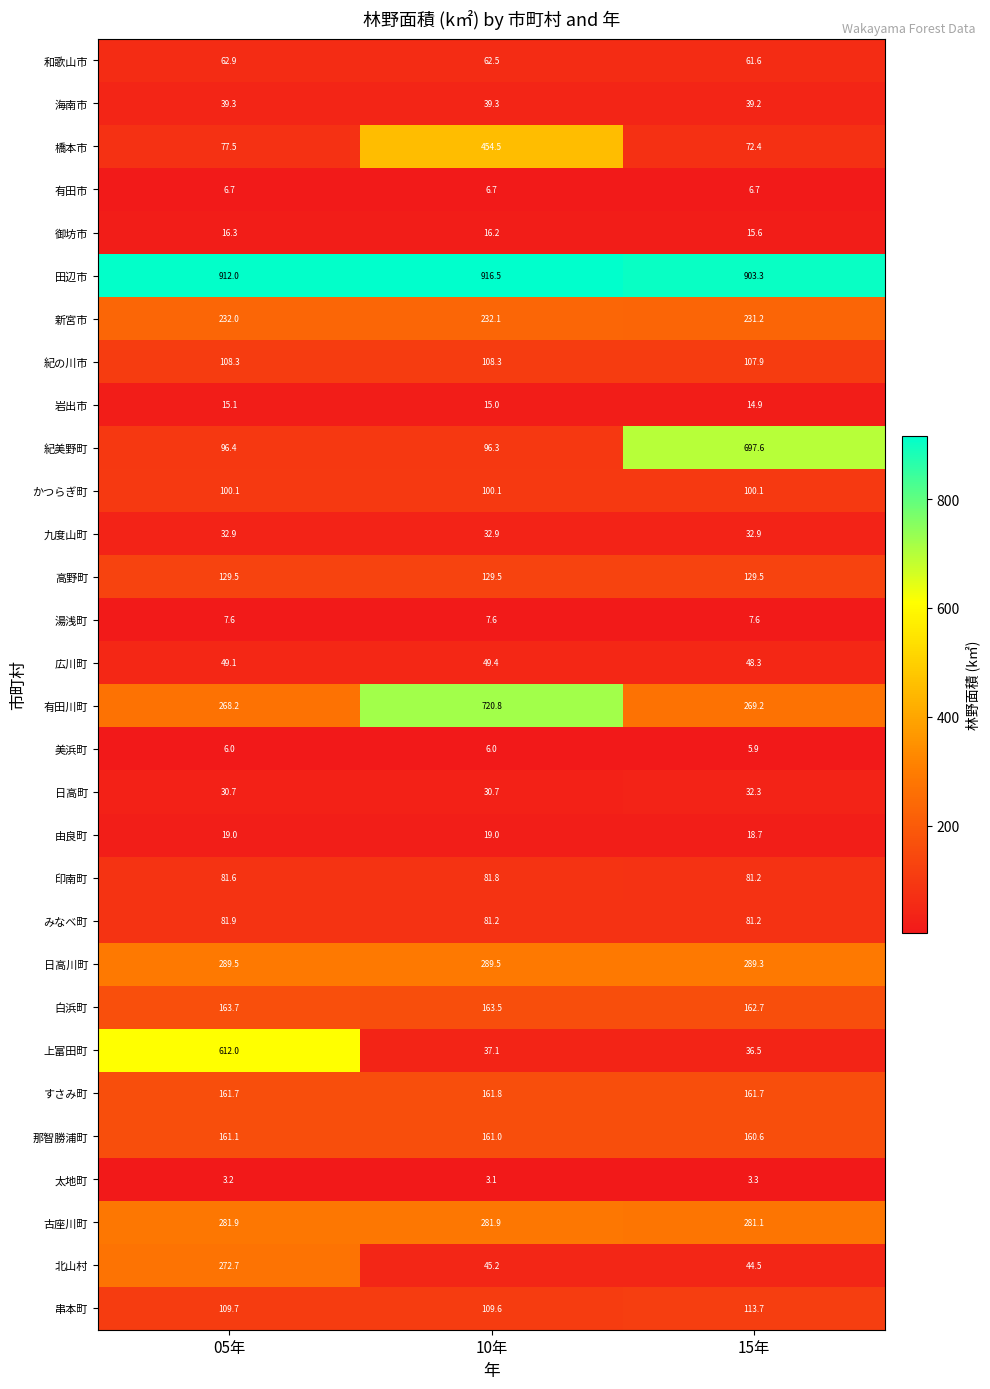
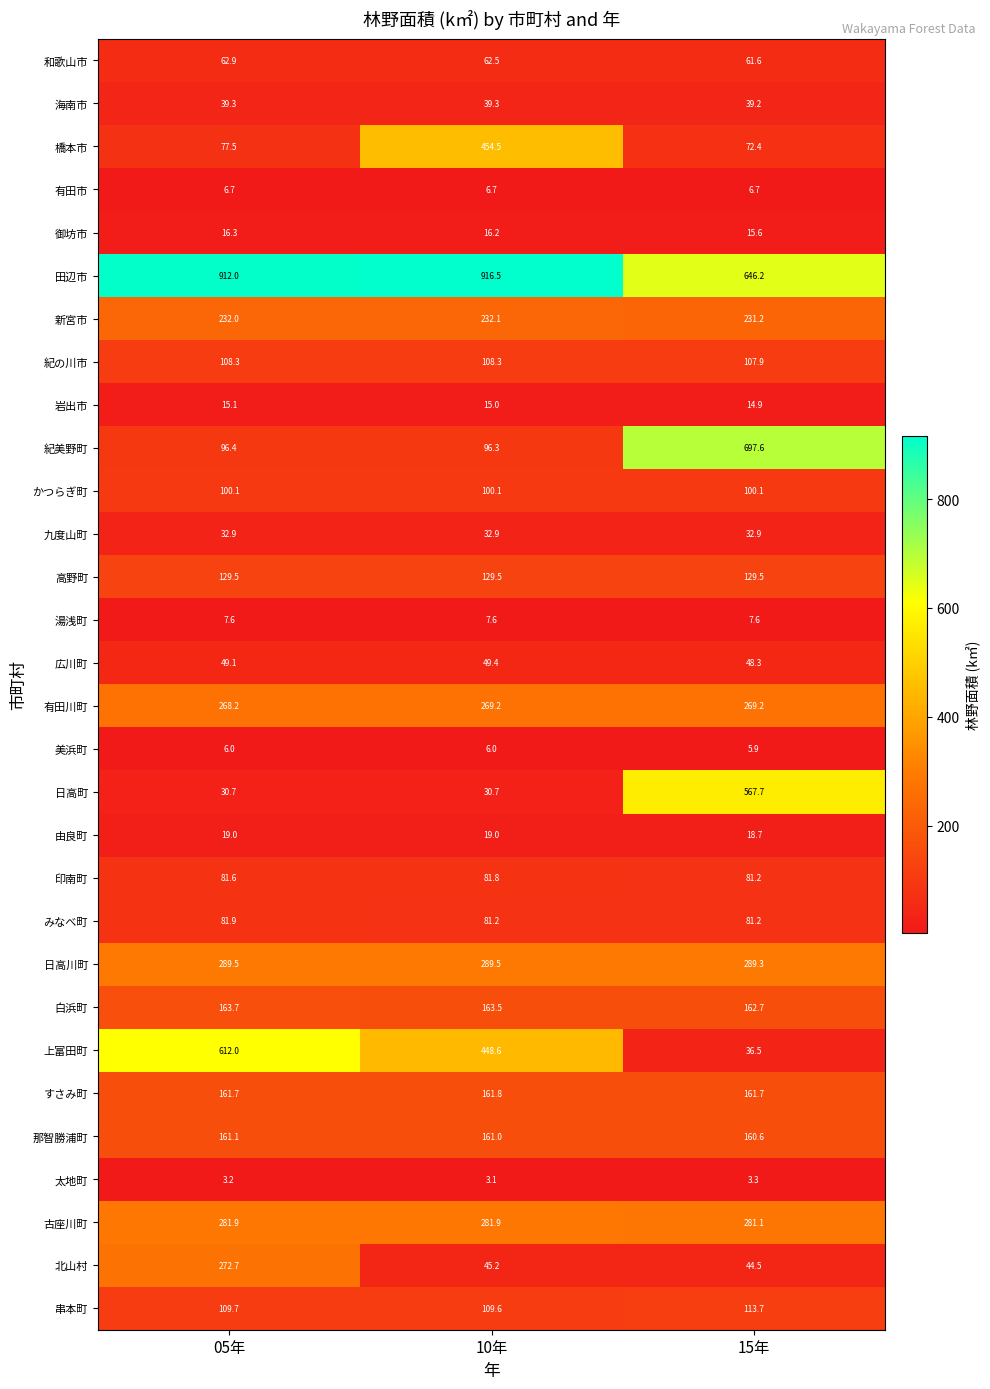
田辺市, 15年: 903.3 -> 646.2
有田川町, 10年: 720.8 -> 269.2
日高町, 15年: 32.3 -> 567.7
上富田町, 10年: 37.1 -> 448.6
